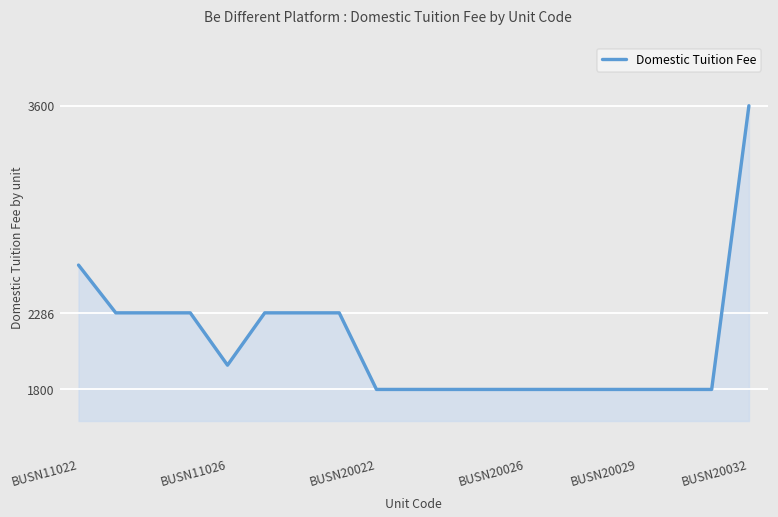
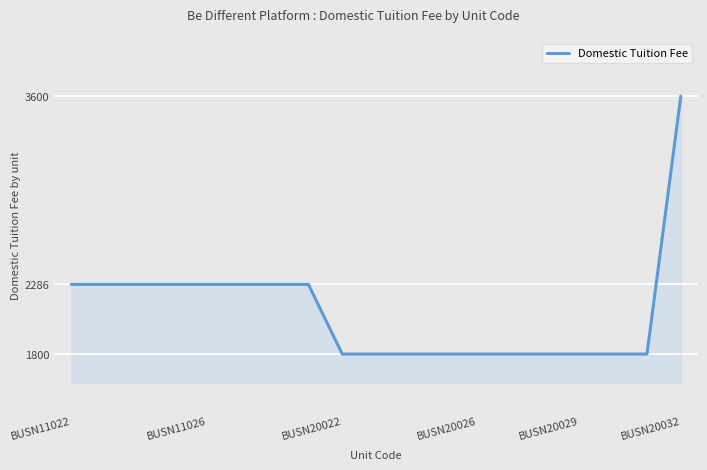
BUSN11022: 2590 -> 2290
BUSN11026: 1950 -> 2290
